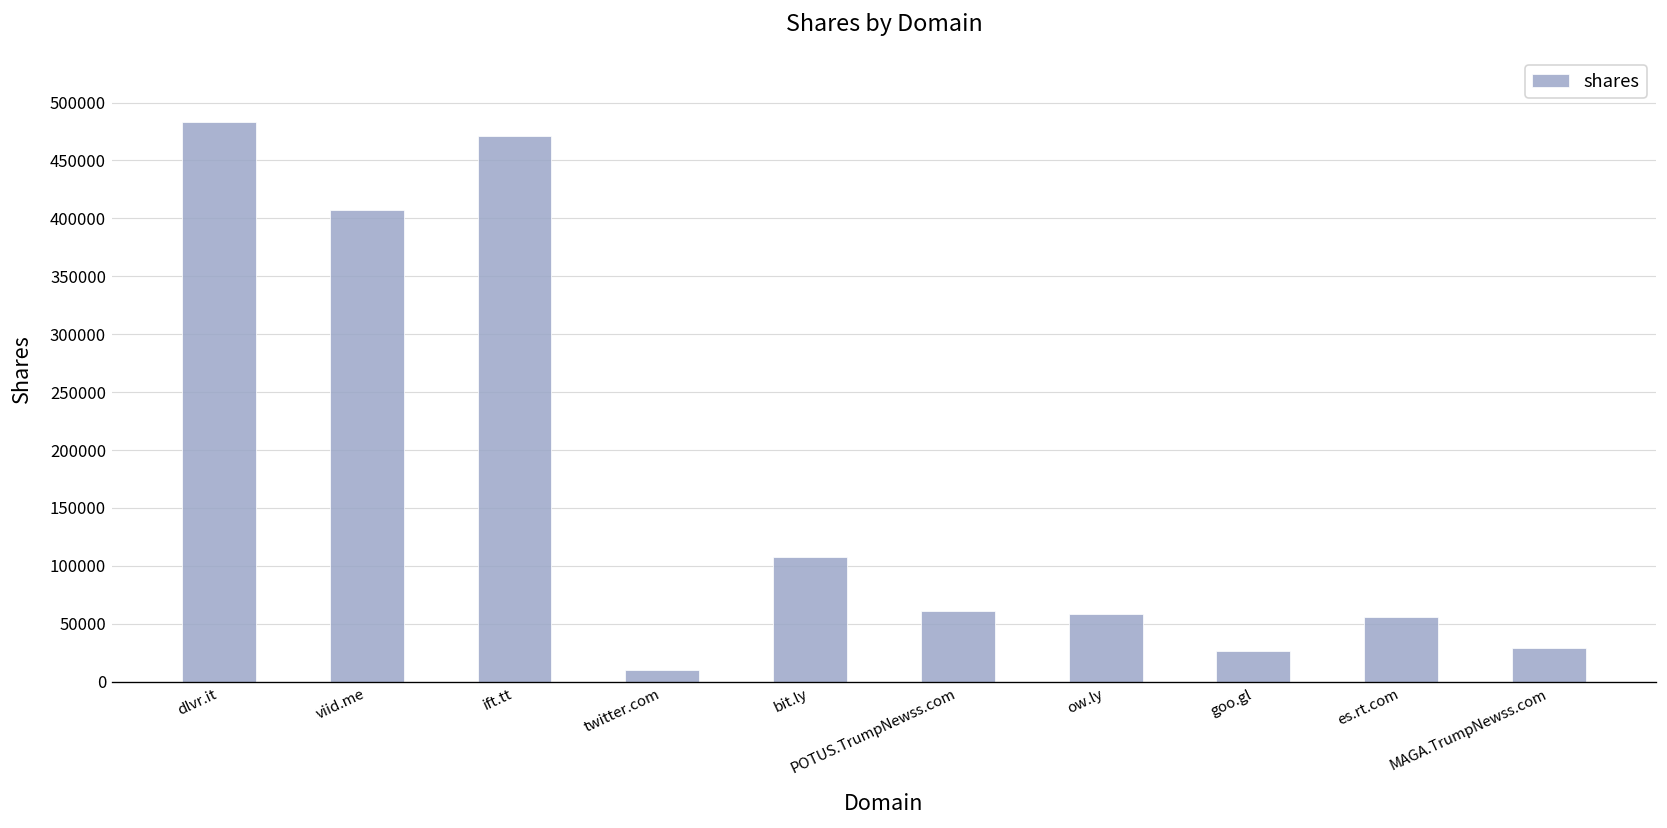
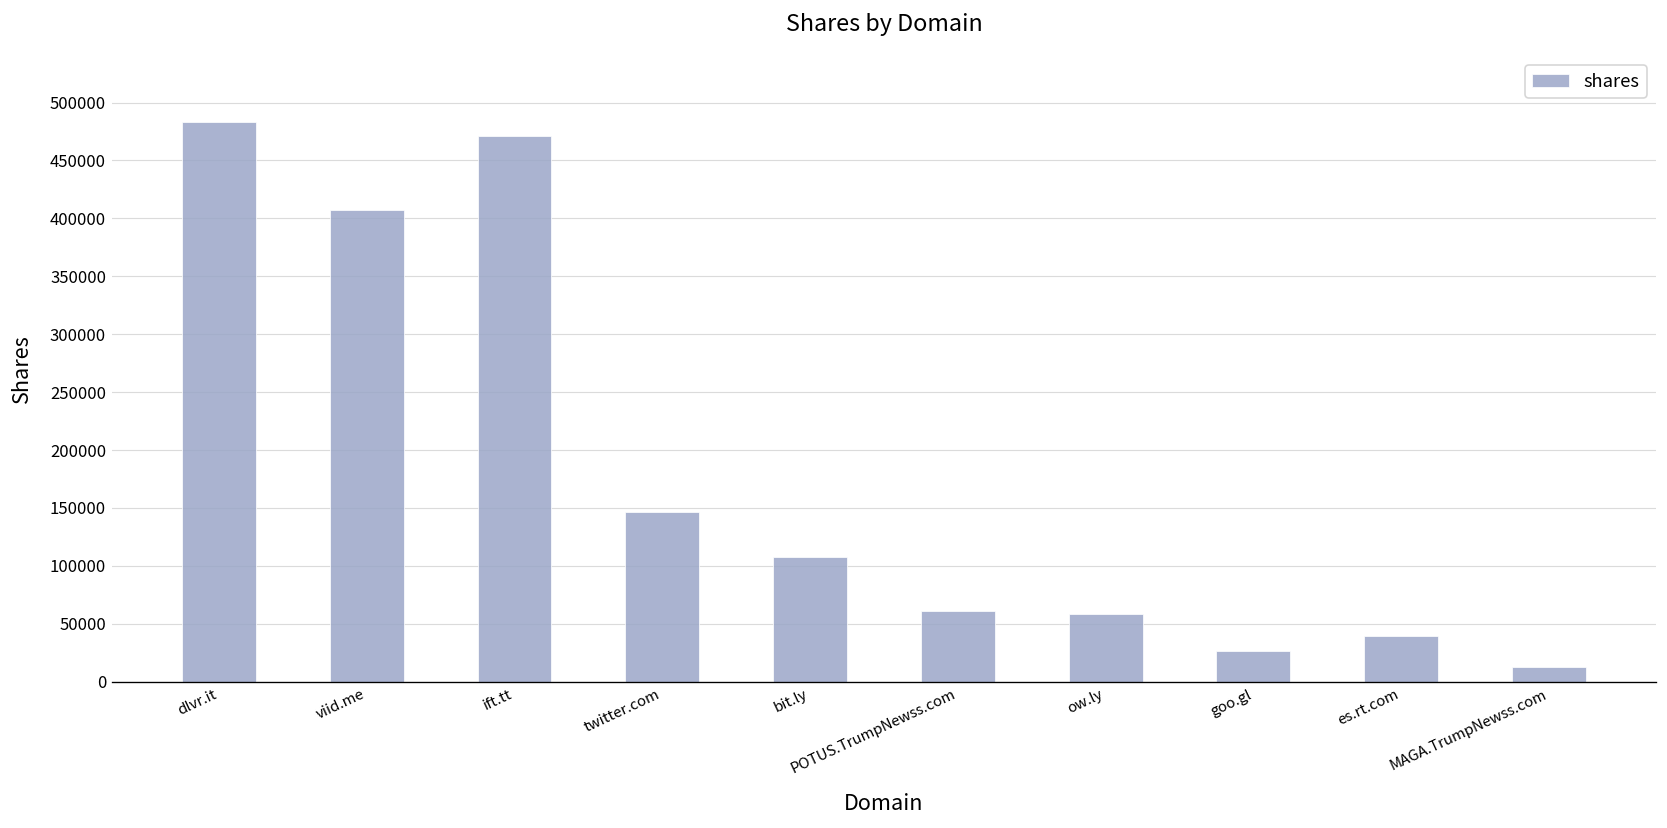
twitter.com: 10000 -> 150000
es.rt.com: 60000 -> 40000
MAGA.TrumpNewss.com: 30000 -> 10000
